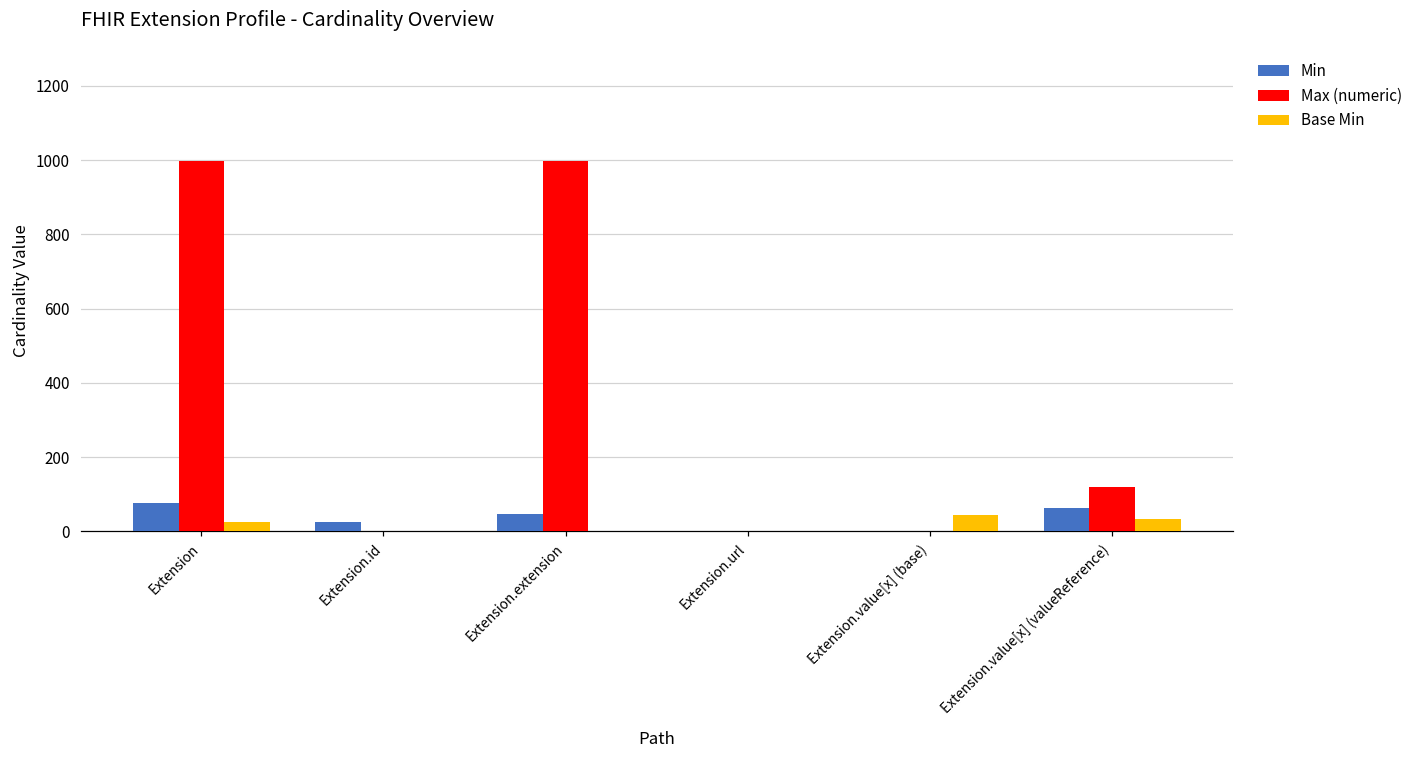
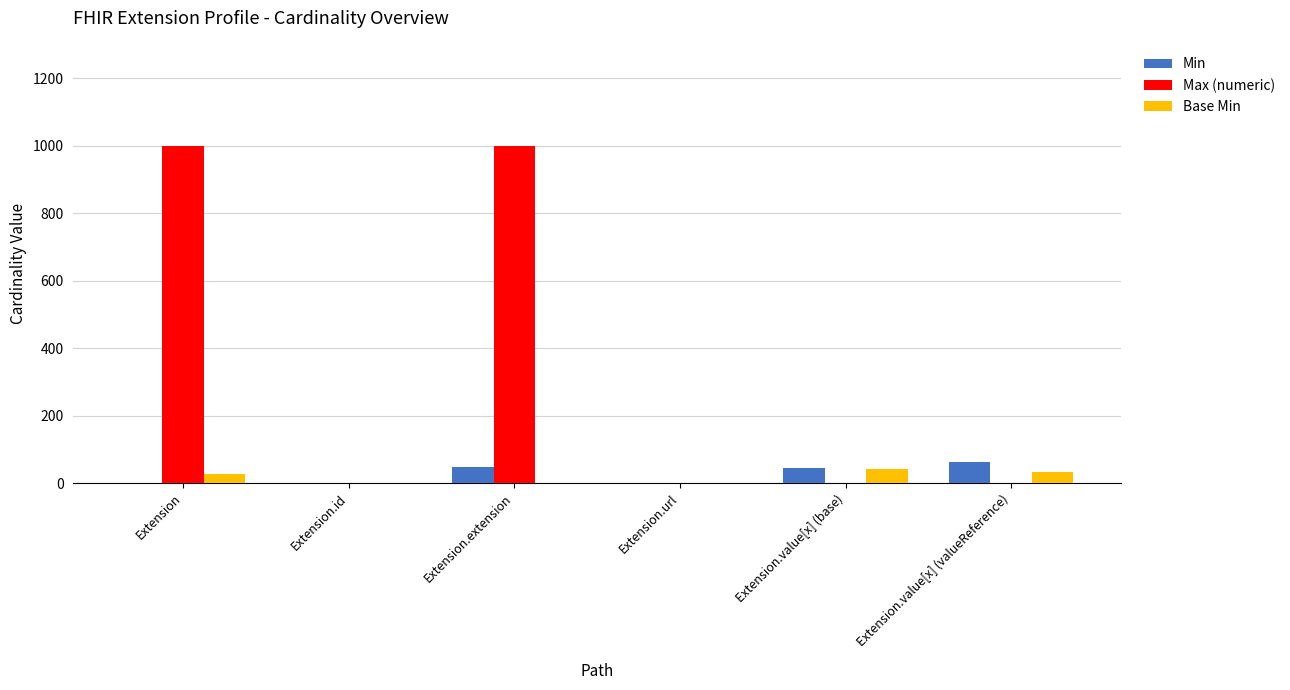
Min, Extension: 80 -> 0
Min, Extension.id: 30 -> 0
Min, Extension.value[x] (base): 0 -> 40
Max (numeric), Extension.value[x] (valueReference): 120 -> 0
